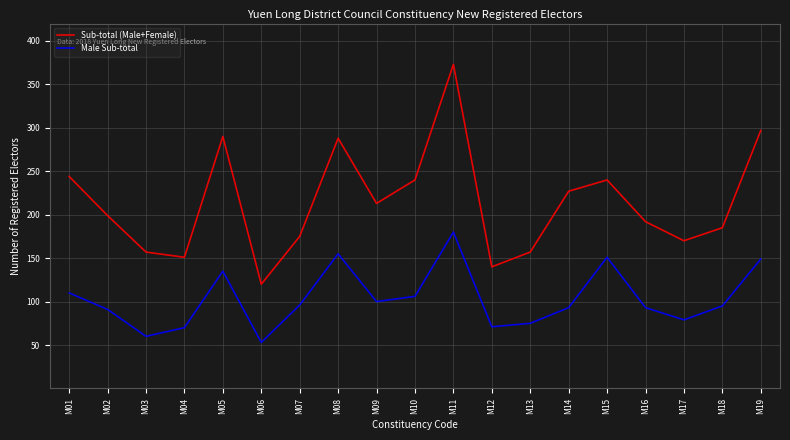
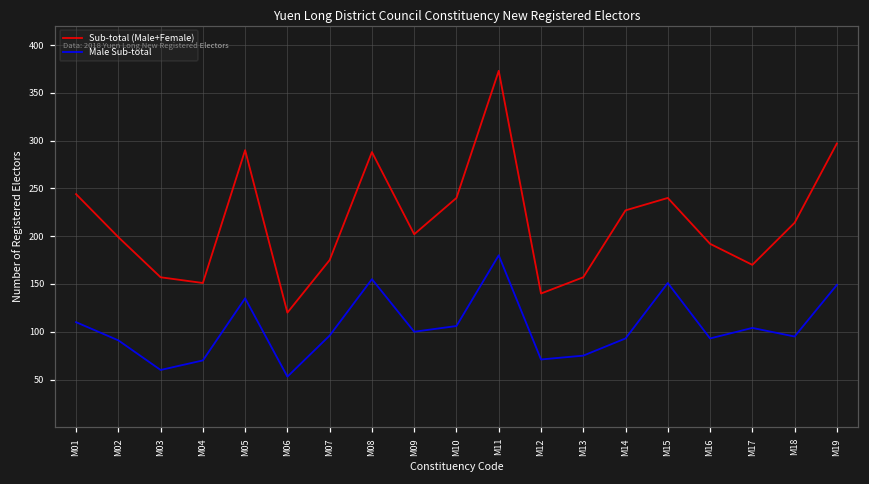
Sub-total (Male+Female), M09: 210 -> 200
Male Sub-total, M17: 80 -> 100
Sub-total (Male+Female), M18: 190 -> 210
